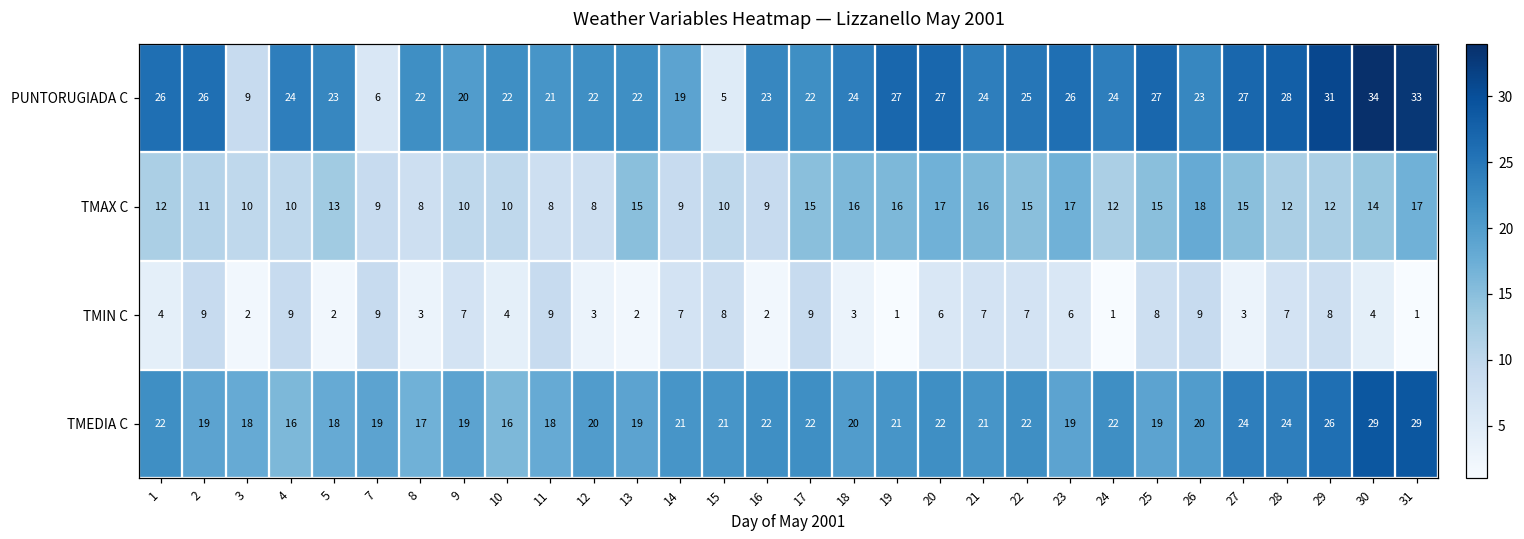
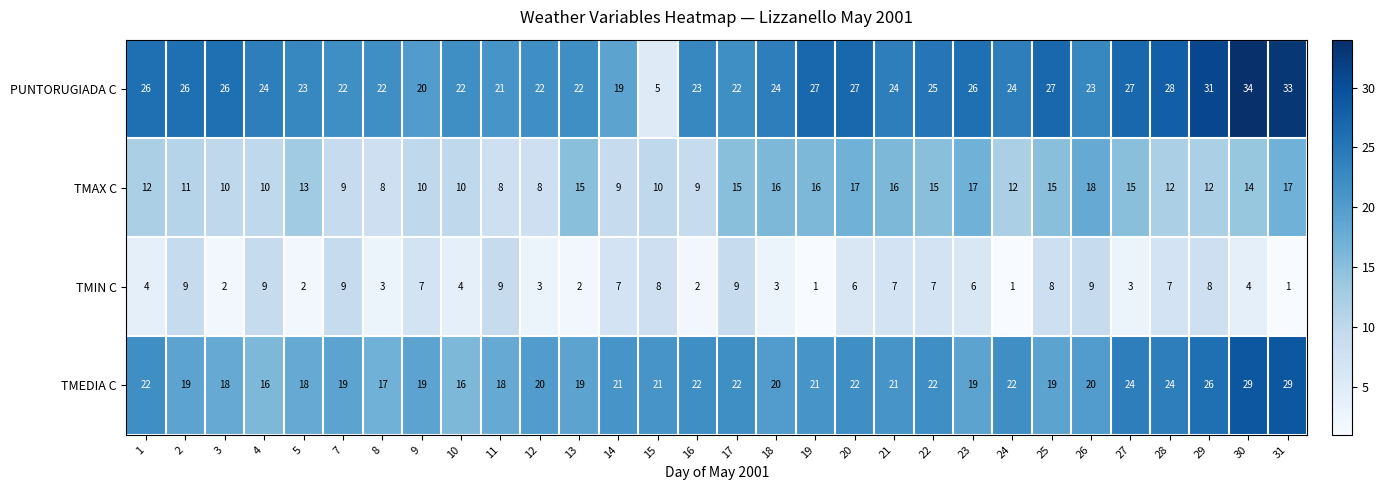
PUNTORUGIADA C, 3: 9 -> 26
PUNTORUGIADA C, 7: 6 -> 22
